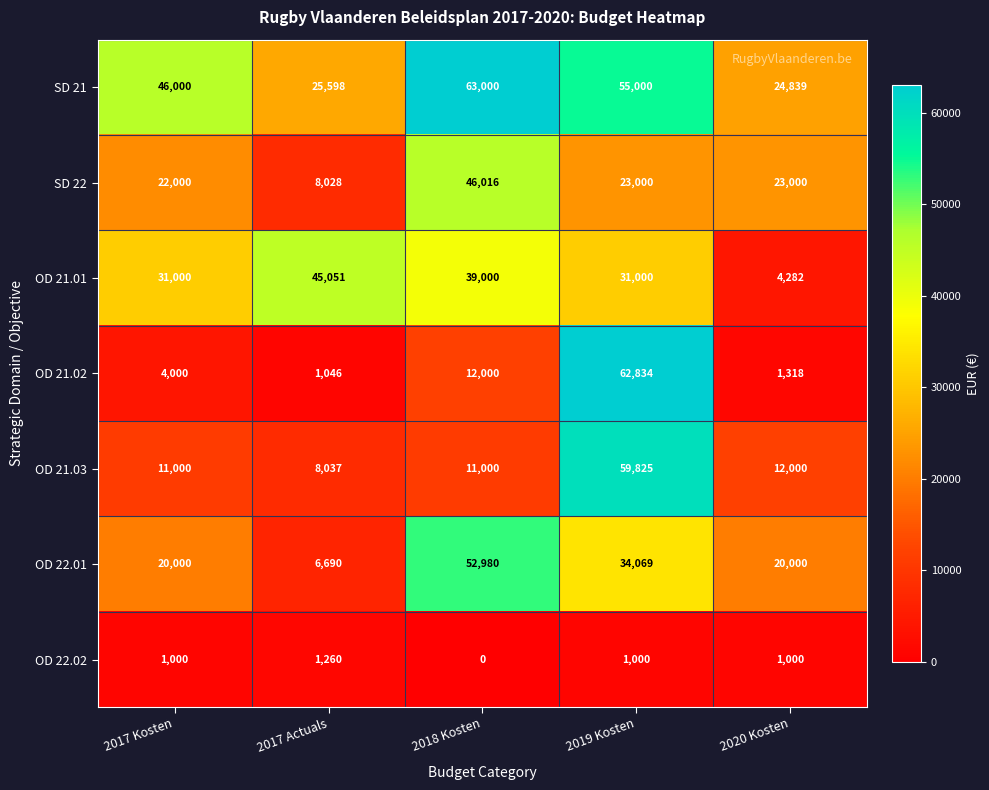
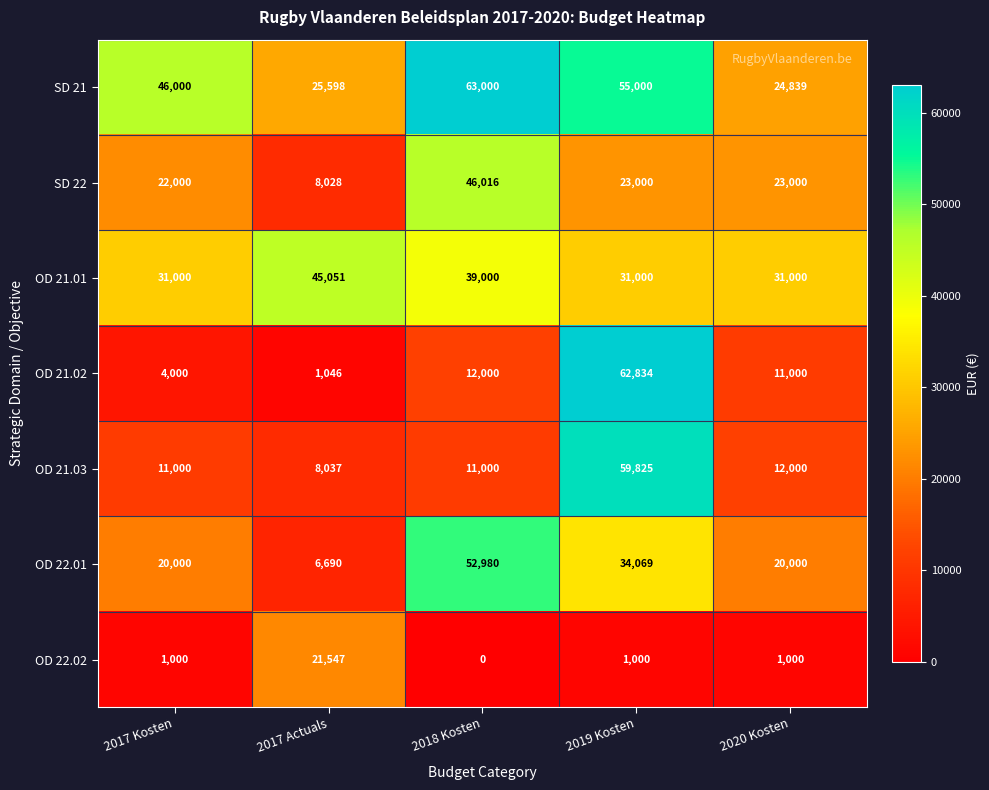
OD 21.01, 2020 Kosten: 4,282 -> 31,000
OD 21.02, 2020 Kosten: 1,318 -> 11,000
OD 22.02, 2017 Actuals: 1,260 -> 21,547
